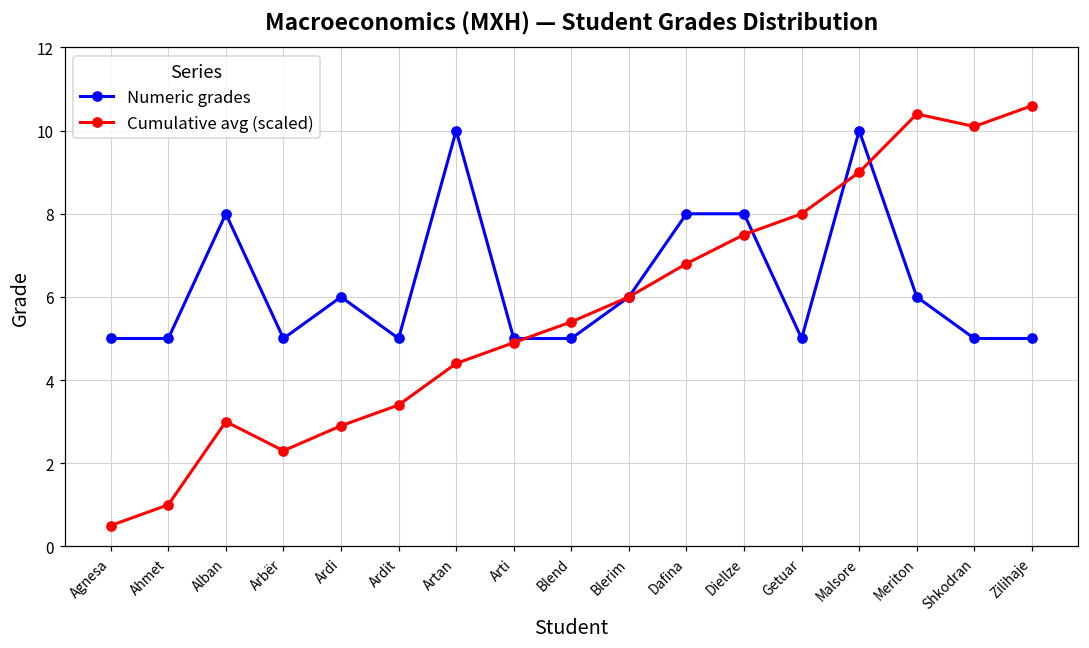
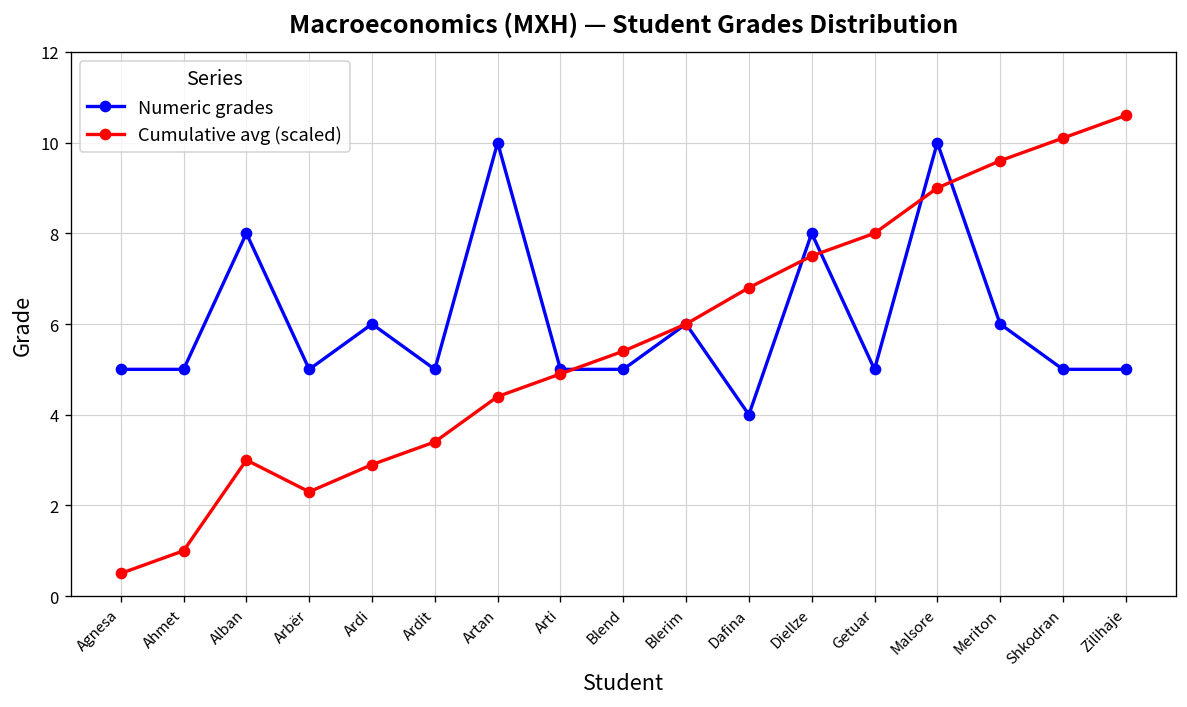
Numeric grades, Dafina: 8 -> 4
Cumulative avg (scaled), Meriton: 10.4 -> 9.6
